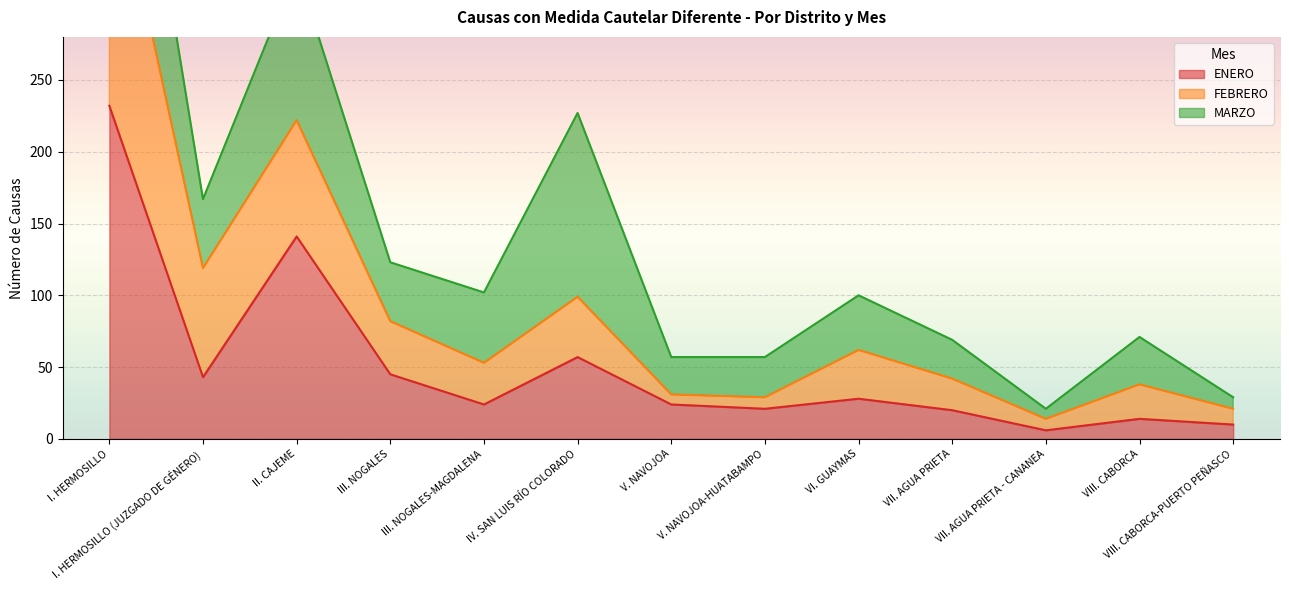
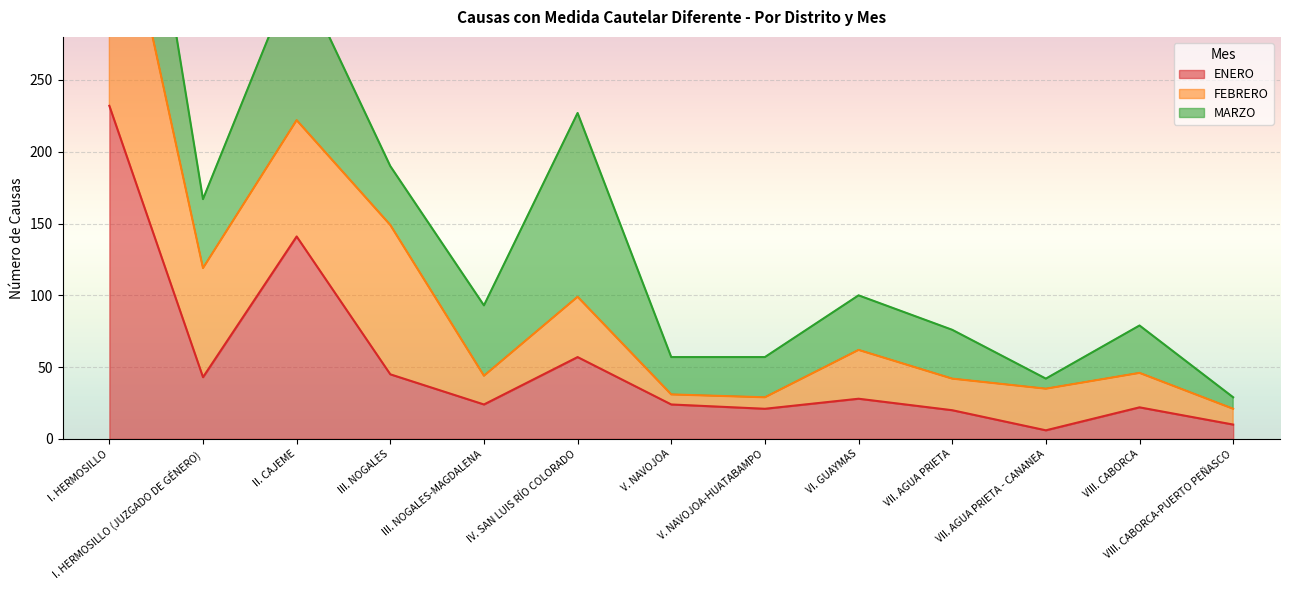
FEBRERO, III. NOGALES: 37 -> 104
FEBRERO, III. NOGALES-MAGDALENA: 29 -> 20
MARZO, VII. AGUA PRIETA: 27 -> 34
FEBRERO, VII. AGUA PRIETA - CANANEA: 8 -> 29
ENERO, VIII. CABORCA: 14 -> 22
